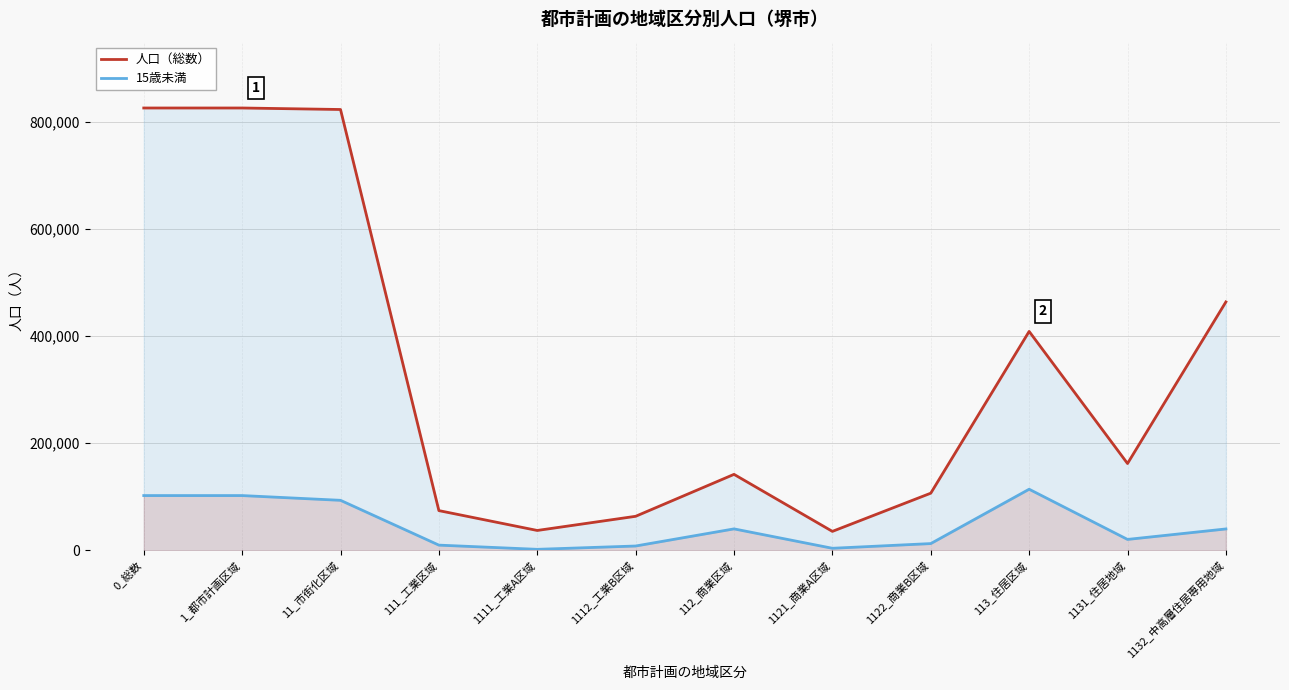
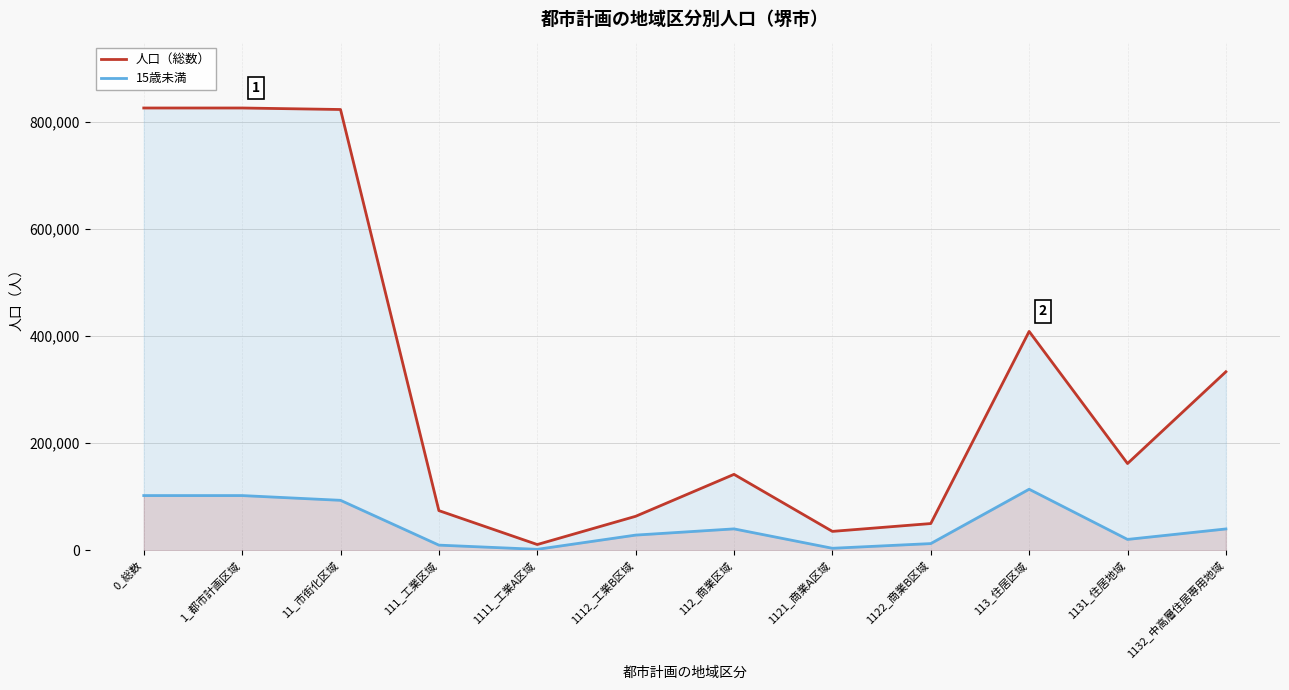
人口（総数）, 1111_工業A区域: 40,000 -> 10,000
15歳未満, 1112_工業B区域: 10,000 -> 30,000
人口（総数）, 1122_商業B区域: 110,000 -> 50,000
人口（総数）, 1132_中高層住居専用地域: 460,000 -> 330,000
